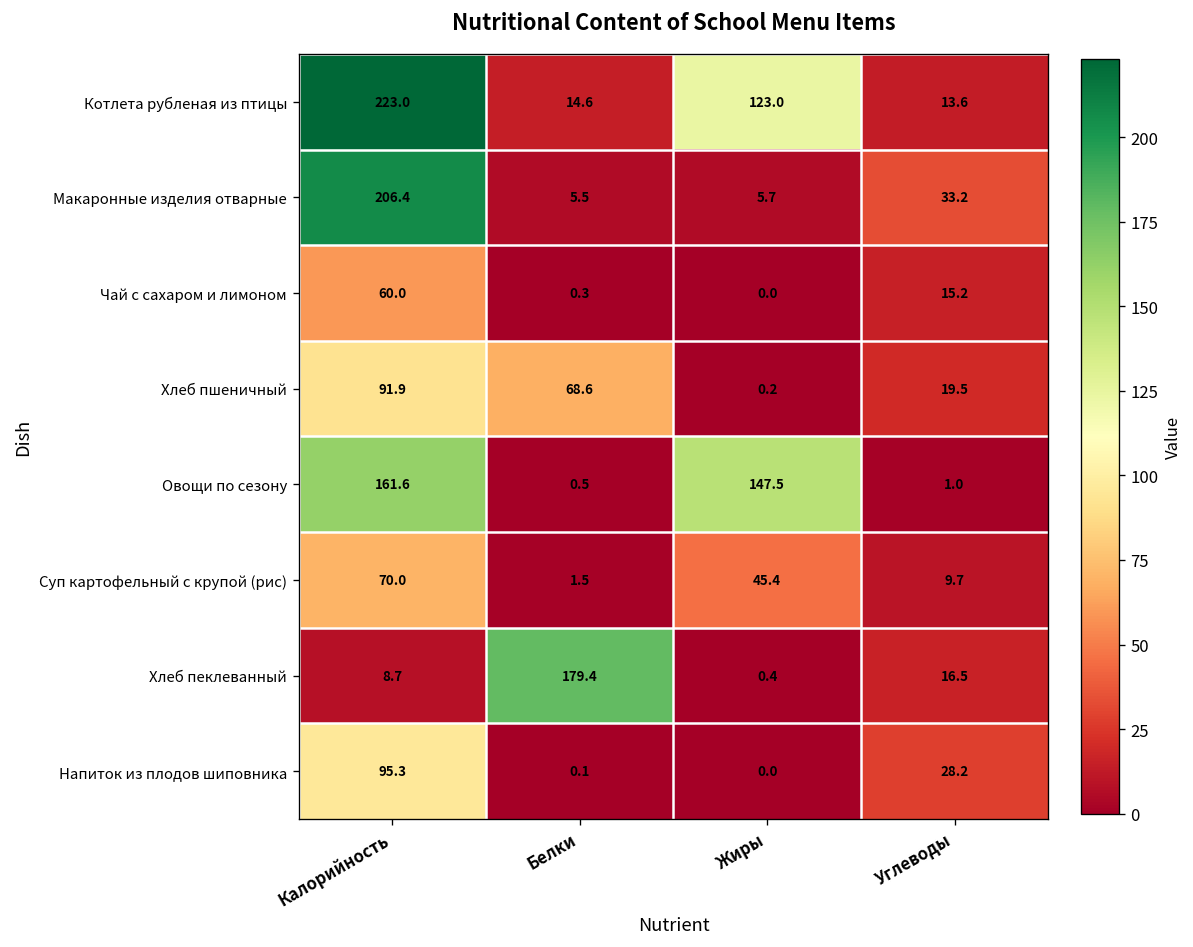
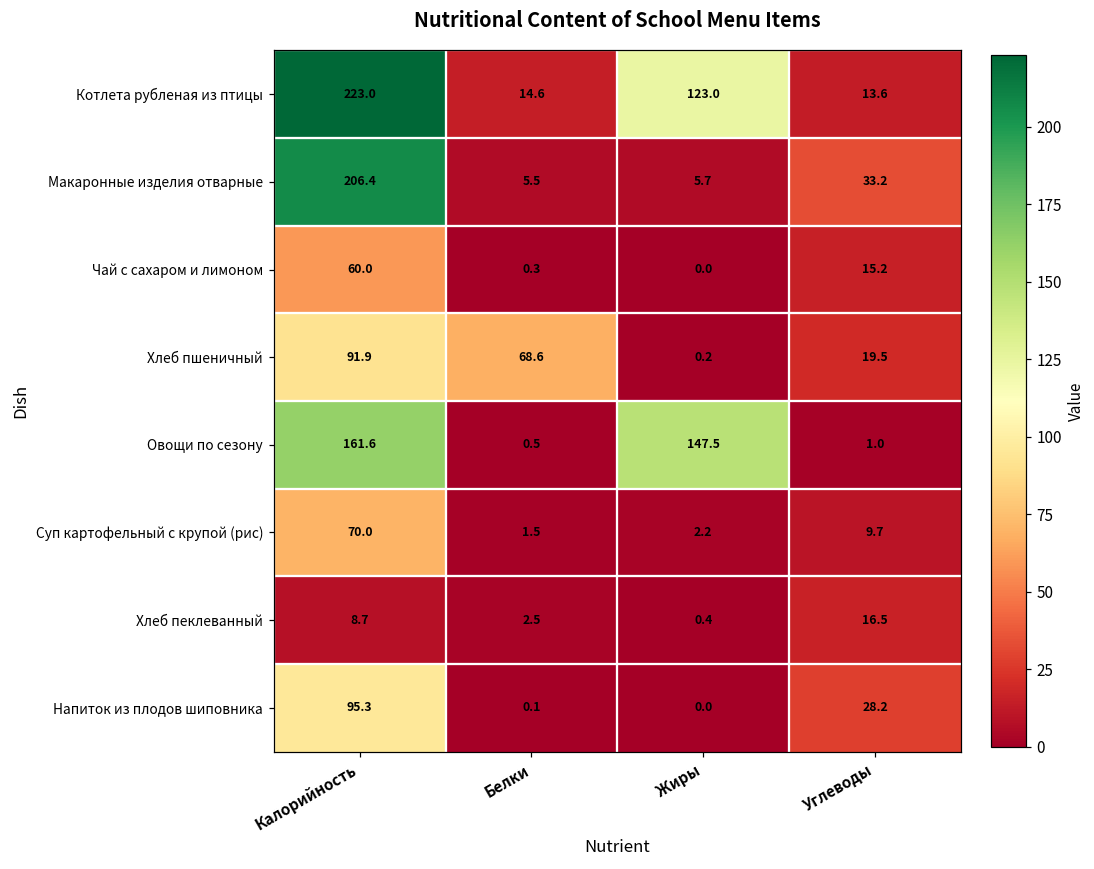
Суп картофельный с крупой (рис), Жиры: 45.4 -> 2.2
Хлеб пеклеванный, Белки: 179.4 -> 2.5
